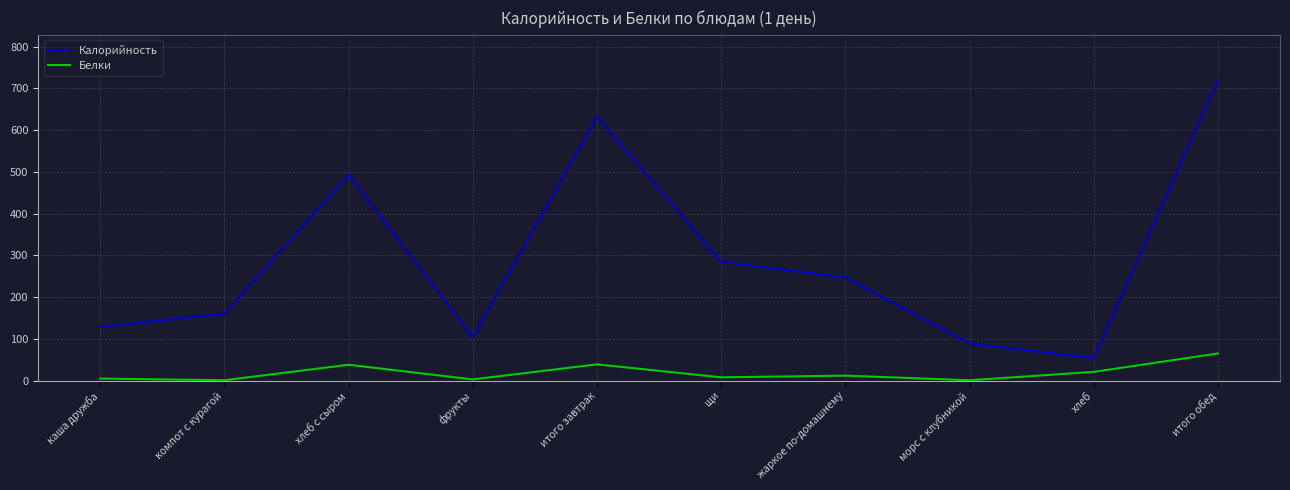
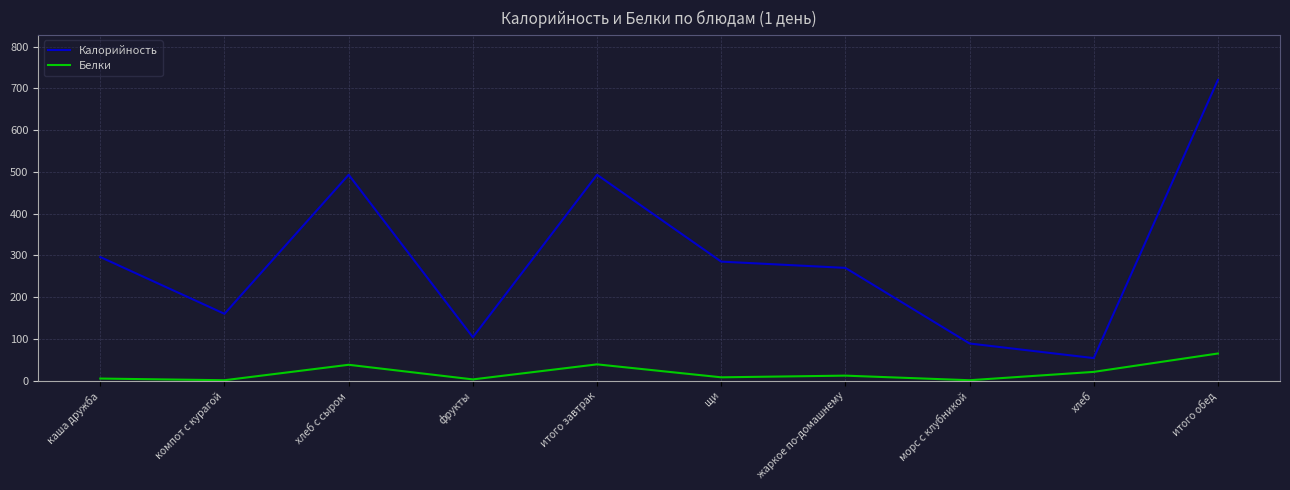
Калорийность, каша дружба: 130 -> 300
Калорийность, итого завтрак: 630 -> 490
Калорийность, жаркое по-домашнему: 250 -> 270
